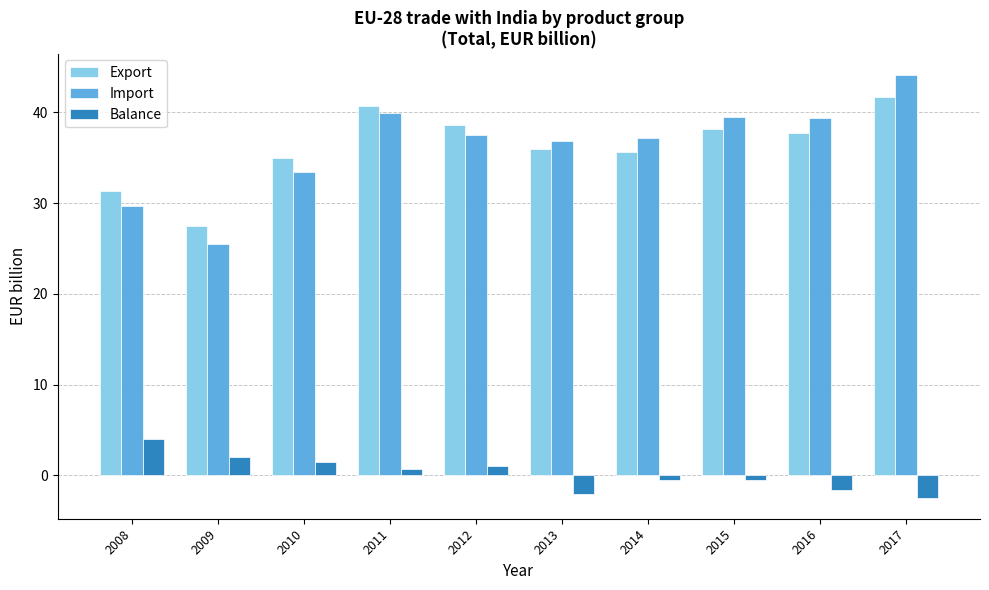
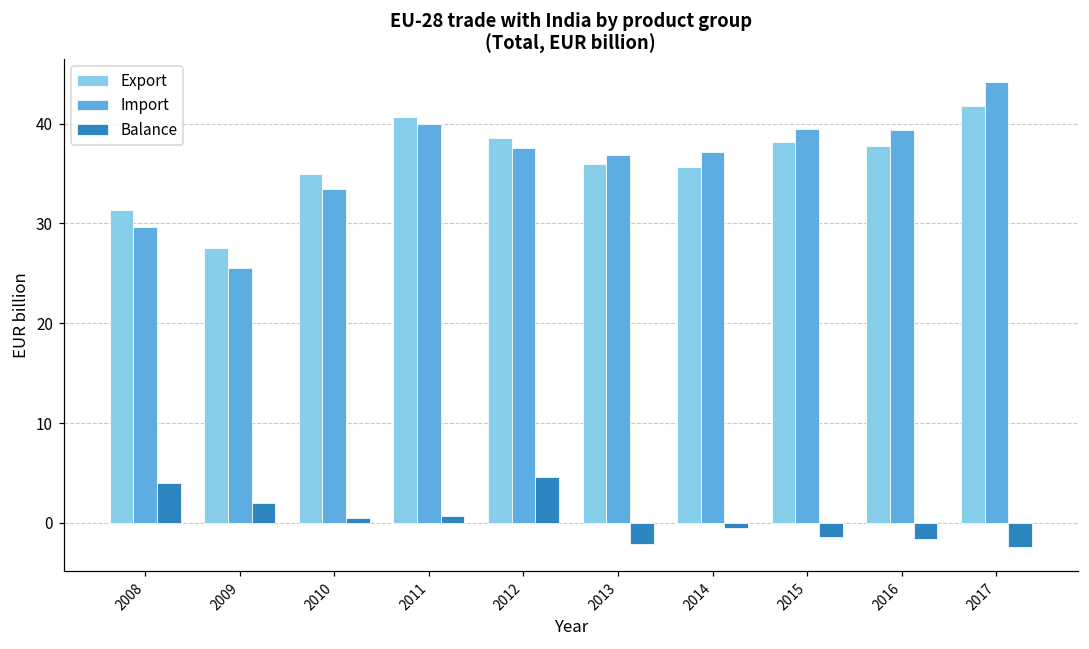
Balance, 2010: 2 -> 0
Balance, 2012: 1 -> 5
Balance, 2015: 0 -> -1
